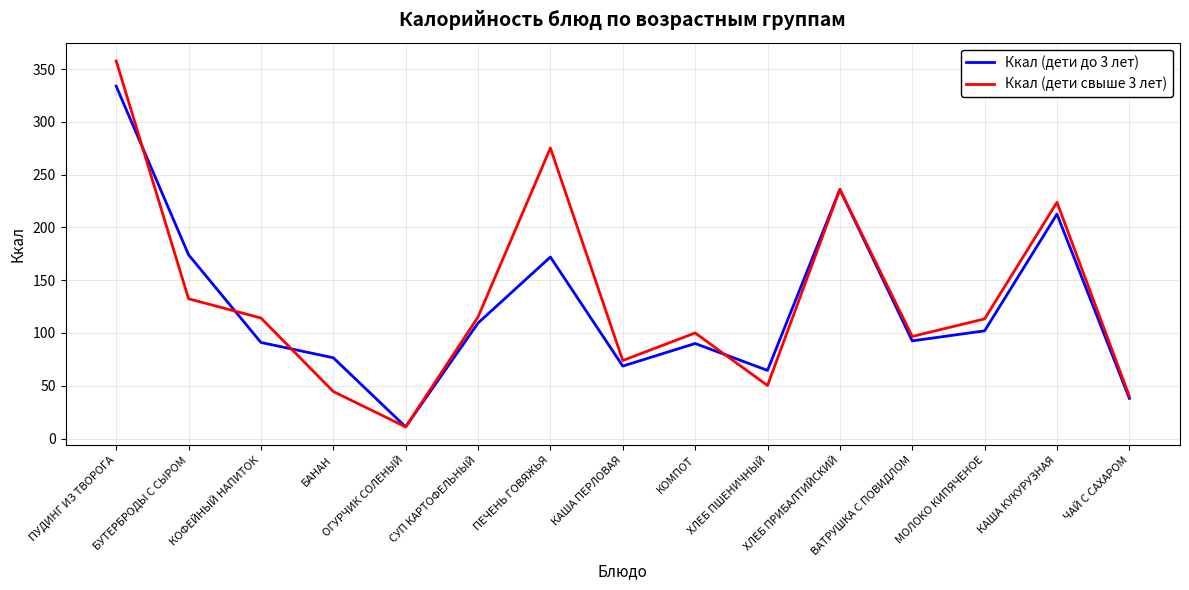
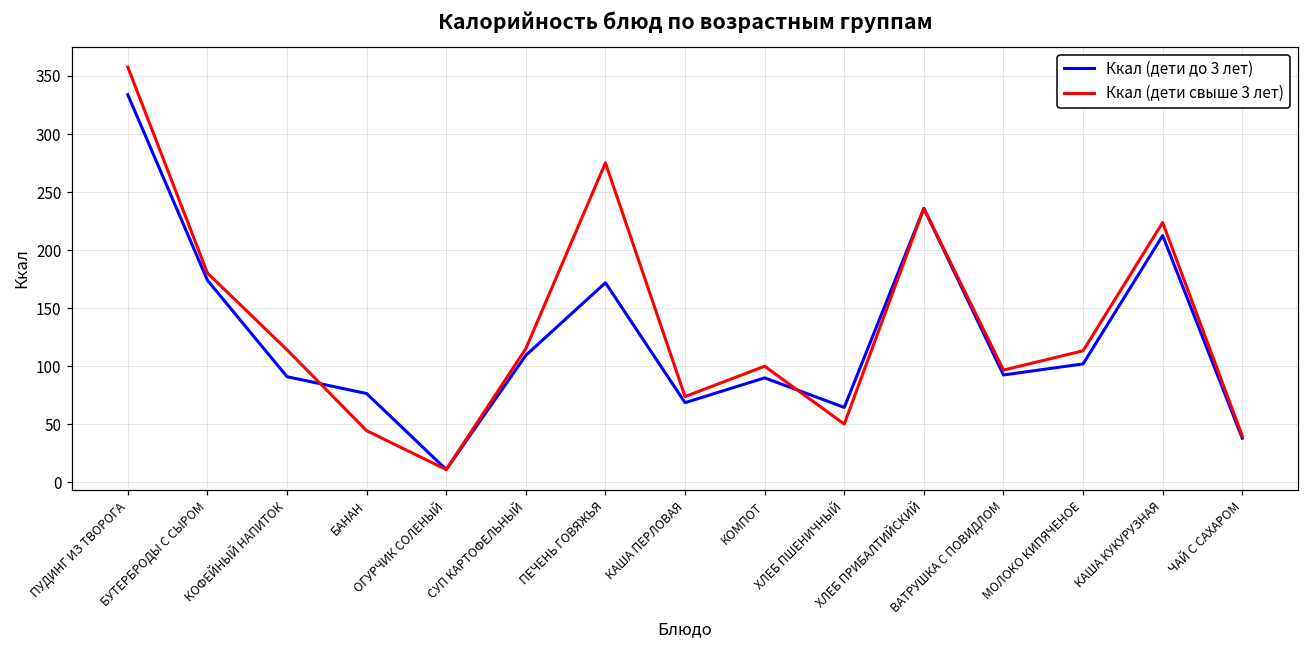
Ккал (дети свыше 3 лет), БУТЕРБРОДЫ С СЫРОМ: 132 -> 180
